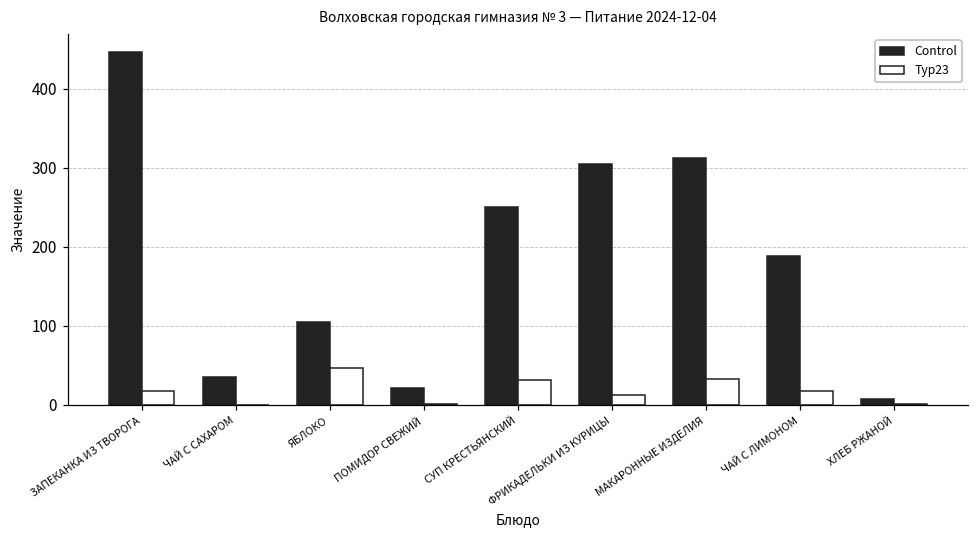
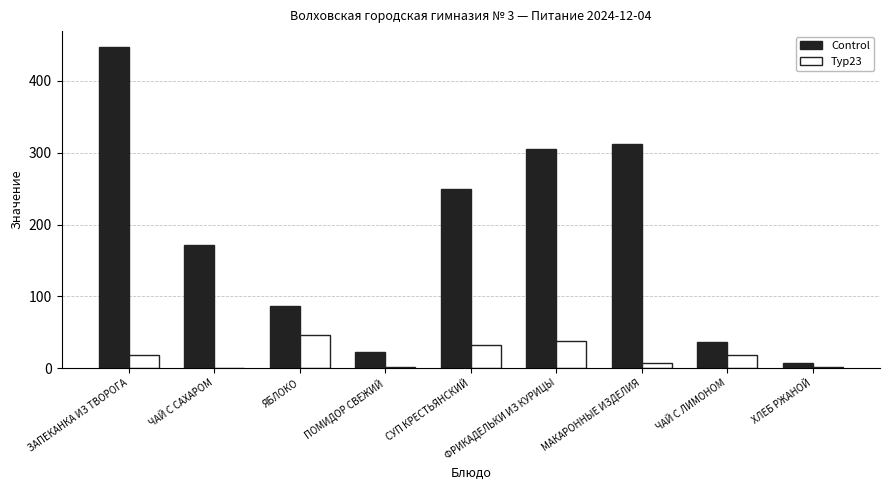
Control, ЧАЙ С САХАРОМ: 40 -> 170
Control, ЯБЛОКО: 110 -> 90
Typ23, ФРИКАДЕЛЬКИ ИЗ КУРИЦЫ: 10 -> 40
Typ23, МАКАРОННЫЕ ИЗДЕЛИЯ: 30 -> 10
Control, ЧАЙ С ЛИМОНОМ: 190 -> 40
